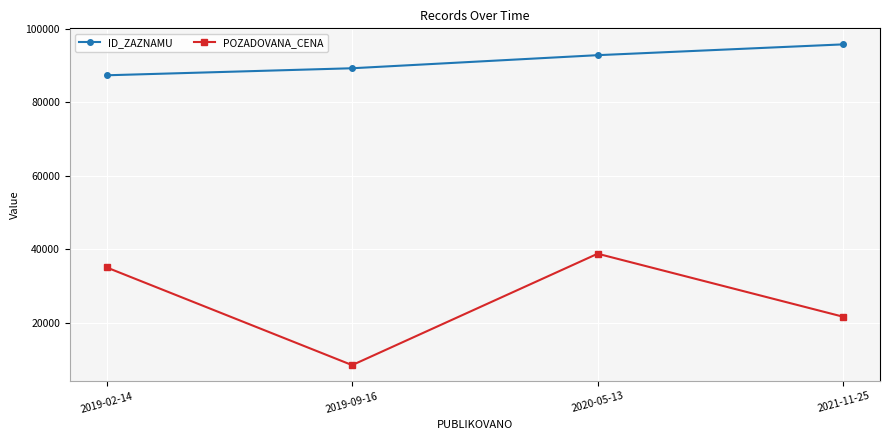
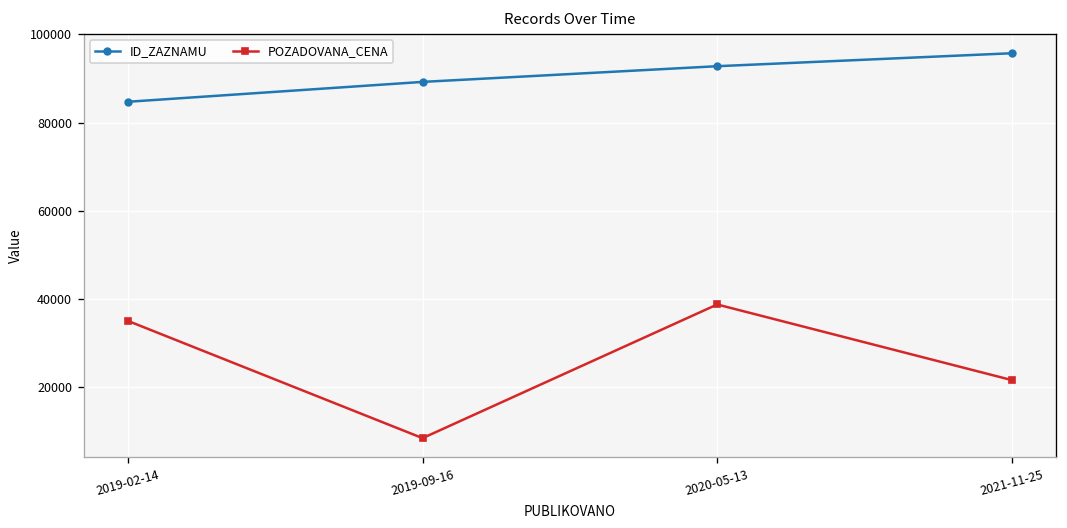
ID_ZAZNAMU, 2019-02-14: 87000 -> 85000
